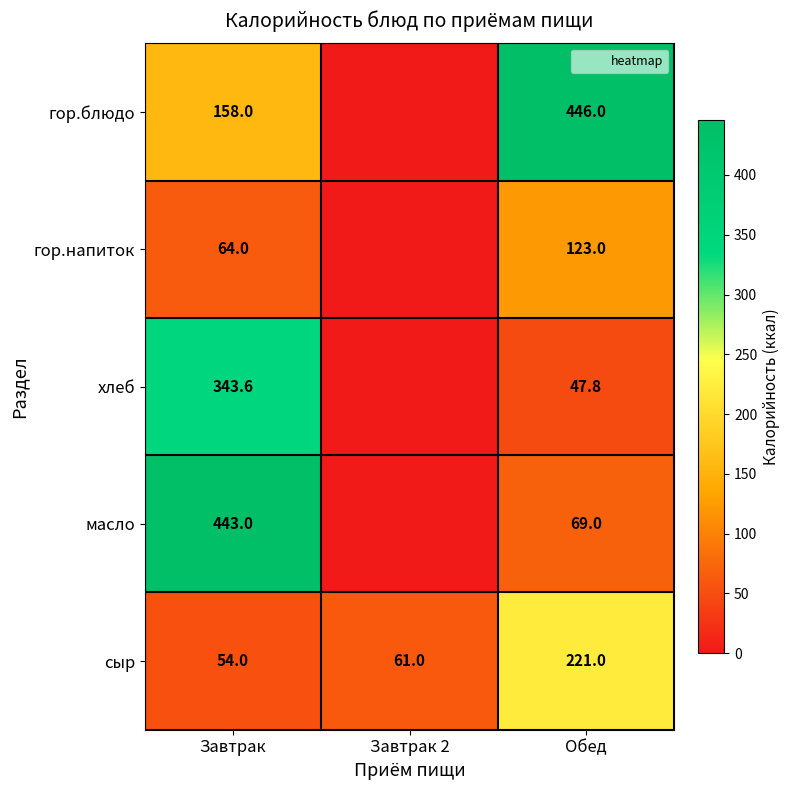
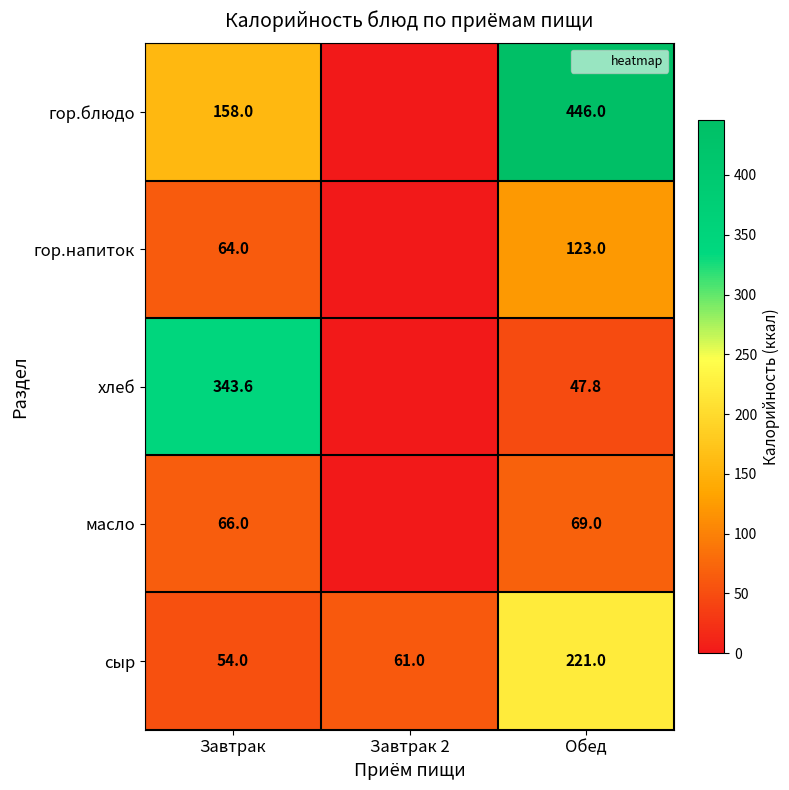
масло, Завтрак: 443.0 -> 66.0
